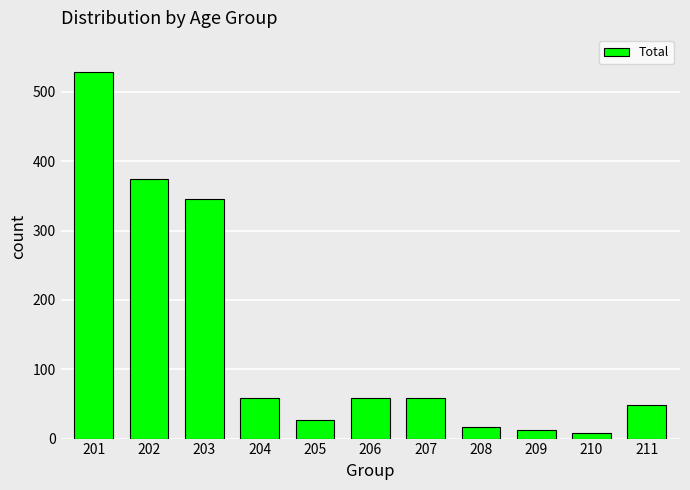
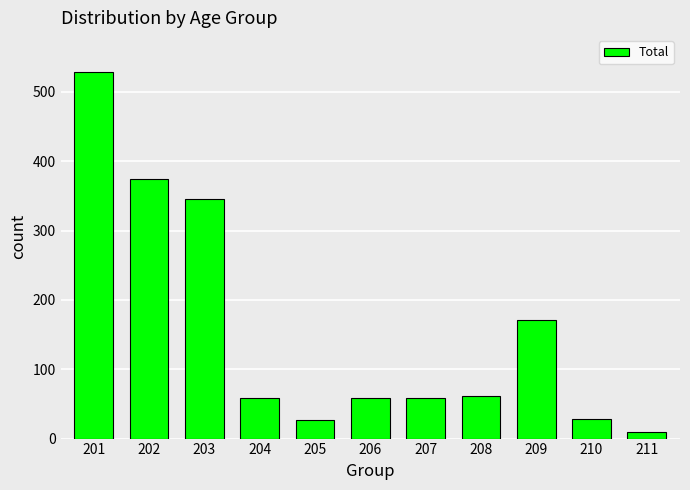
208: 20 -> 60
209: 10 -> 170
210: 10 -> 30
211: 50 -> 10
